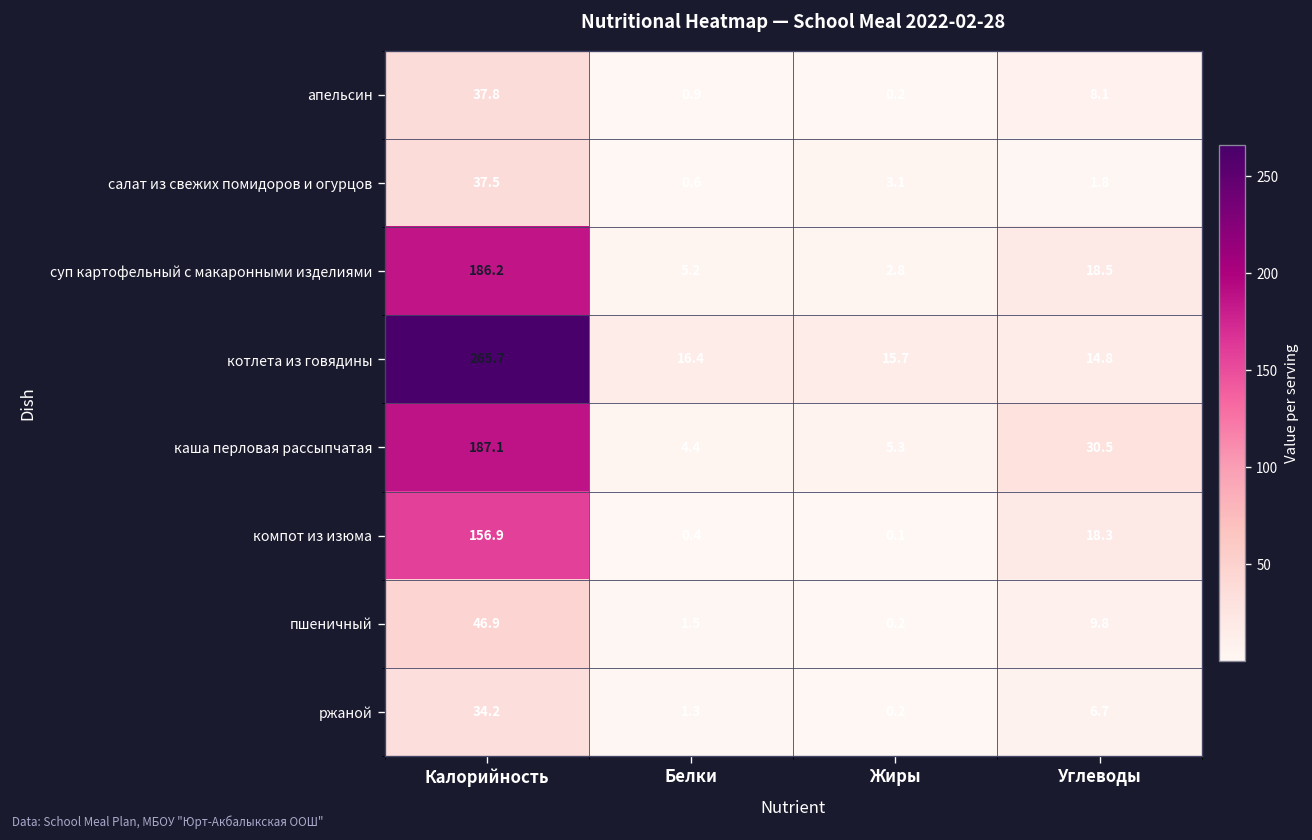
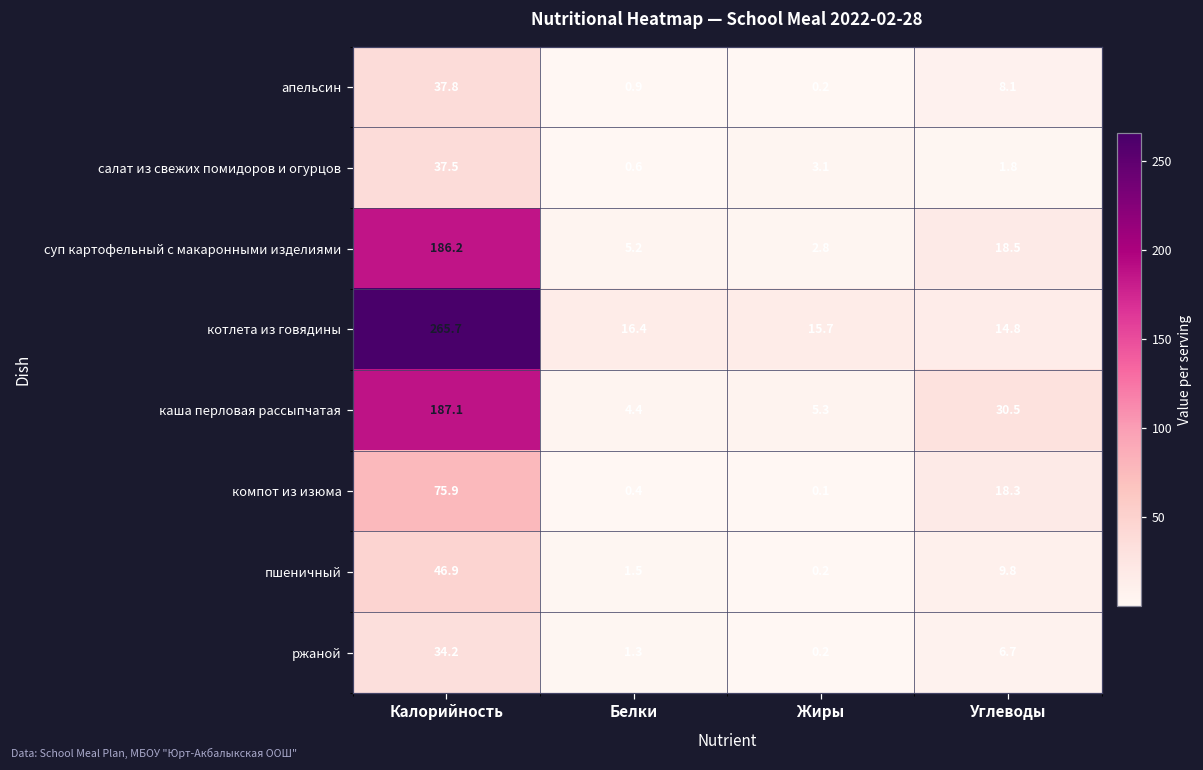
компот из изюма, Калорийность: 156.9 -> 75.9
